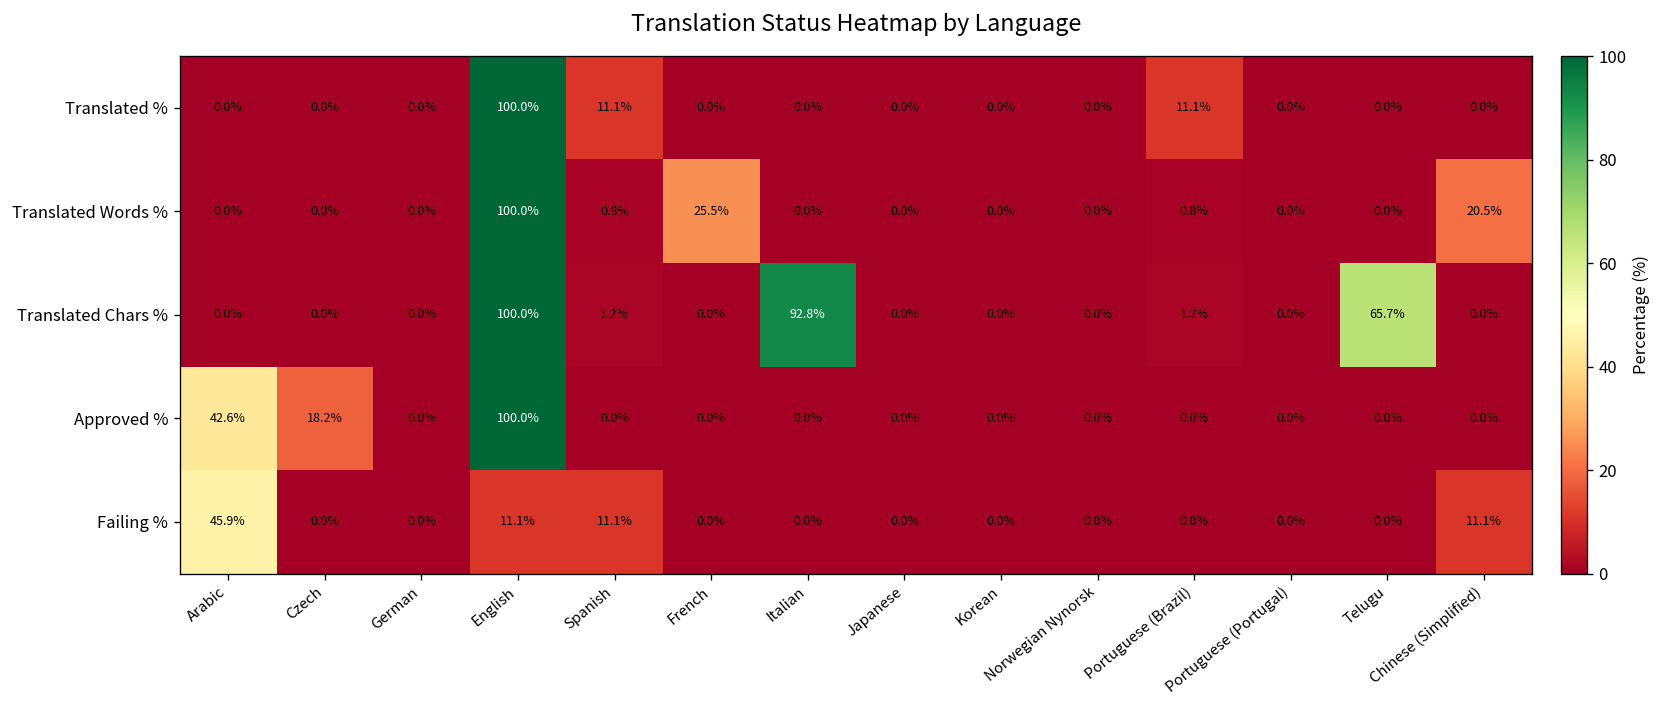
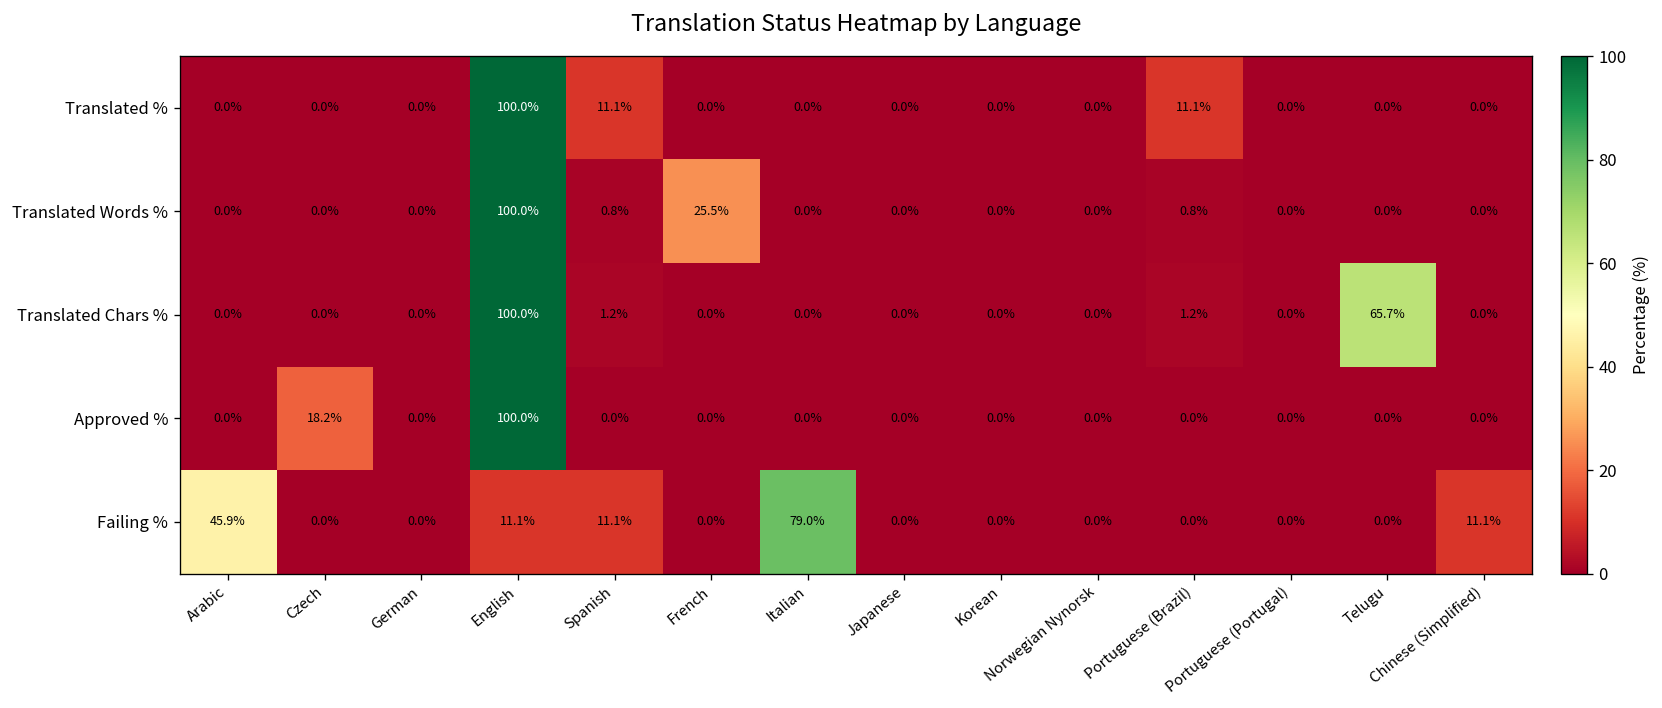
Translated Words %, Chinese (Simplified): 20.5% -> 0.0%
Translated Chars %, Italian: 92.8% -> 0.0%
Approved %, Arabic: 42.6% -> 0.0%
Failing %, Italian: 0.0% -> 79.0%
